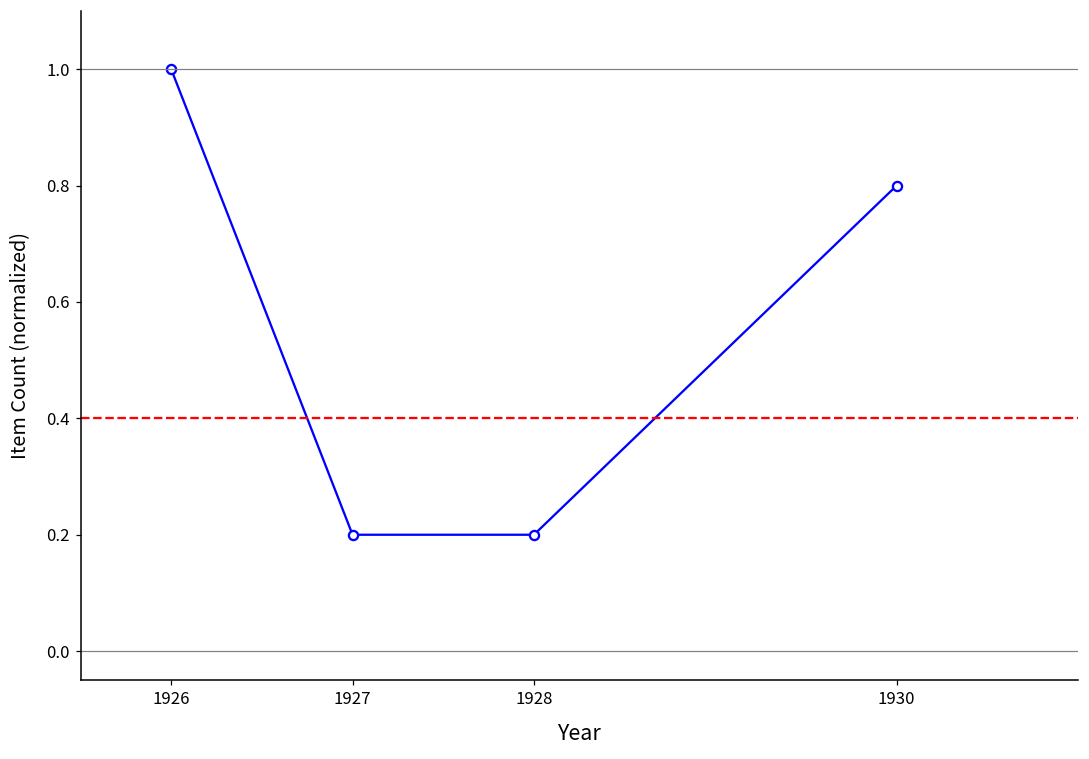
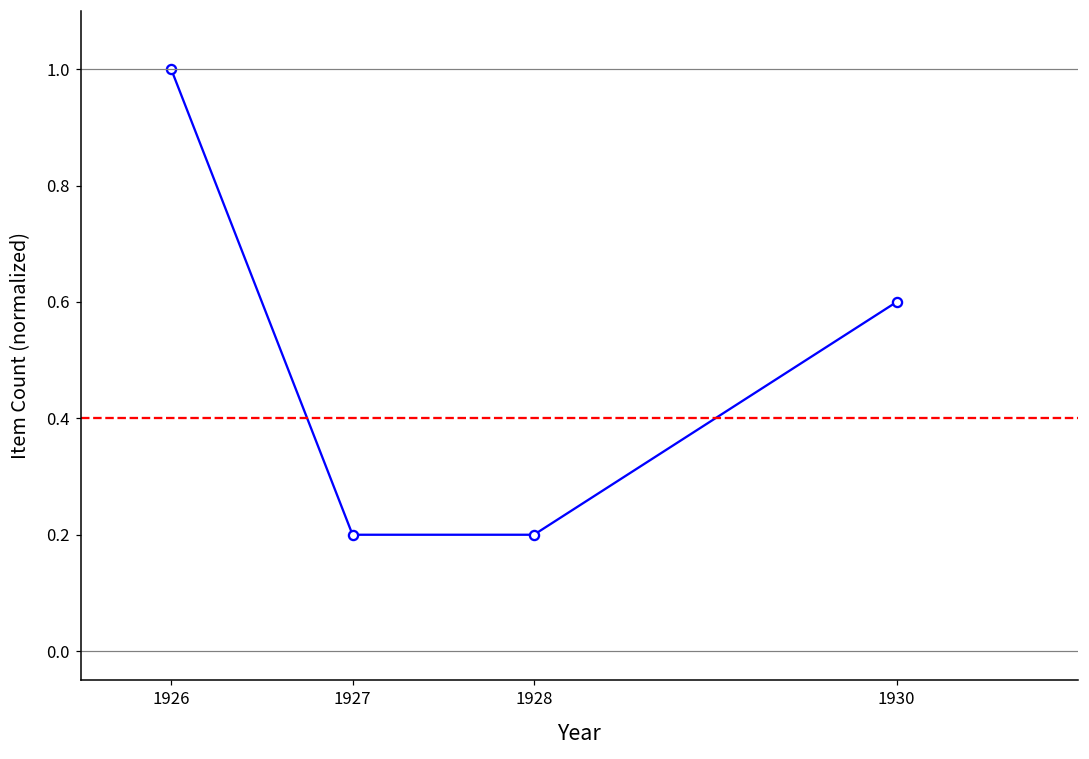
1930: 0.80 -> 0.60
